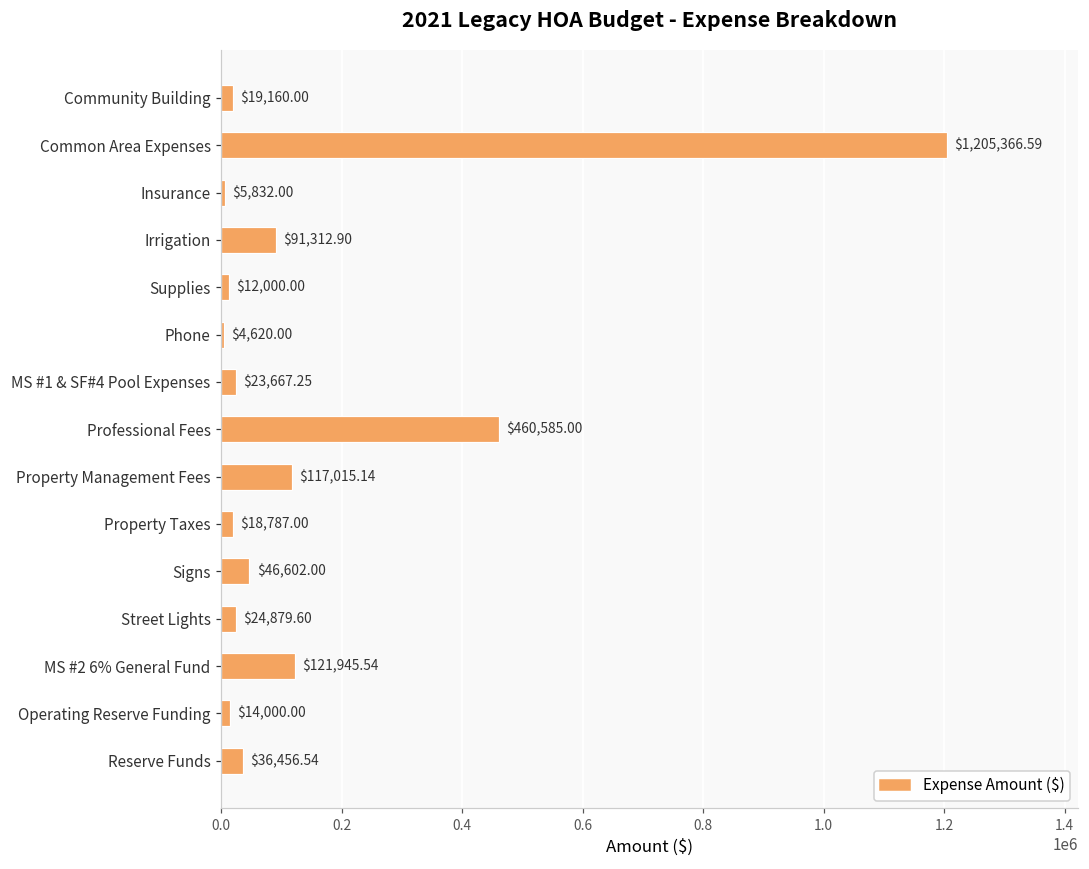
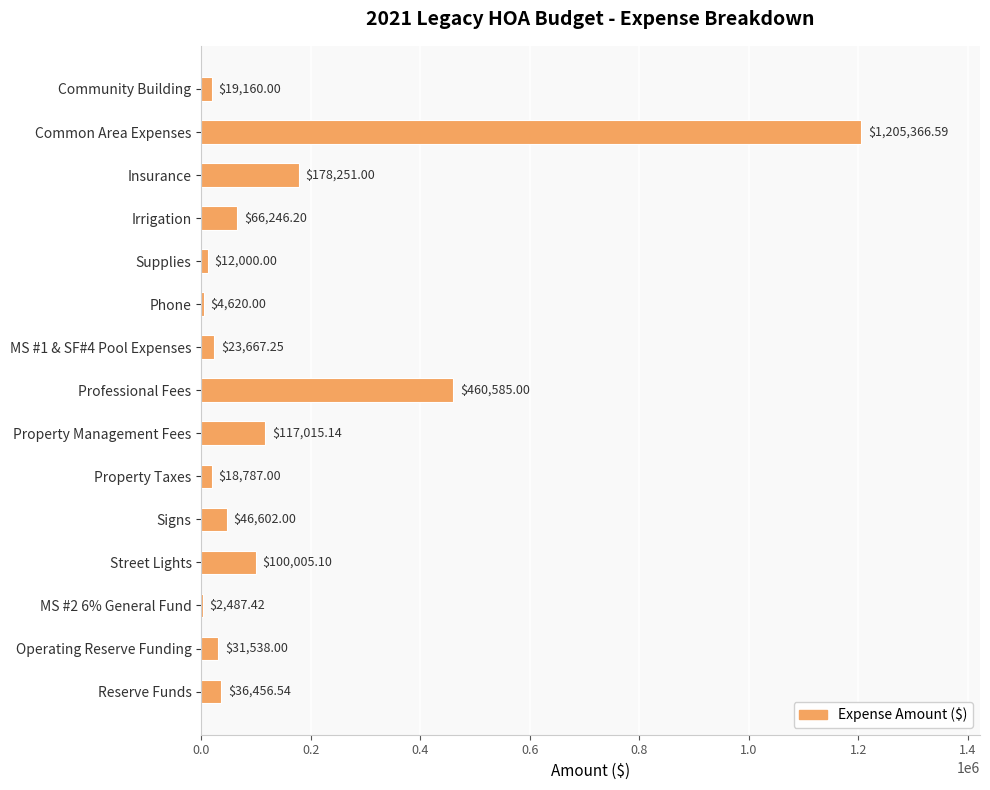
Insurance: $5,832.00 -> $178,251.00
Irrigation: $91,312.90 -> $66,246.20
Street Lights: $24,879.60 -> $100,005.10
MS #2 6% General Fund: $121,945.54 -> $2,487.42
Operating Reserve Funding: $14,000.00 -> $31,538.00
